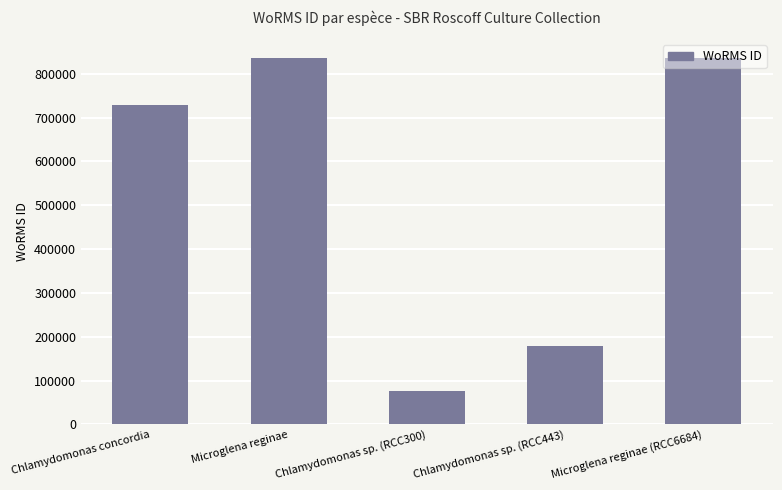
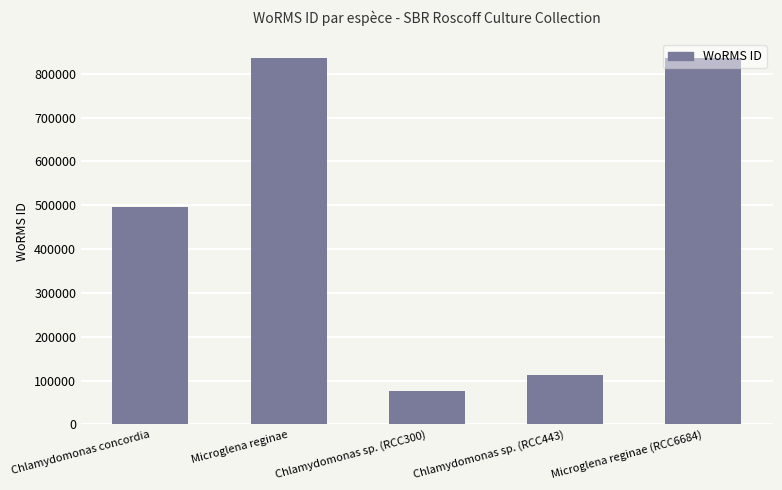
Chlamydomonas concordia: 730000 -> 500000
Chlamydomonas sp. (RCC443): 180000 -> 110000
